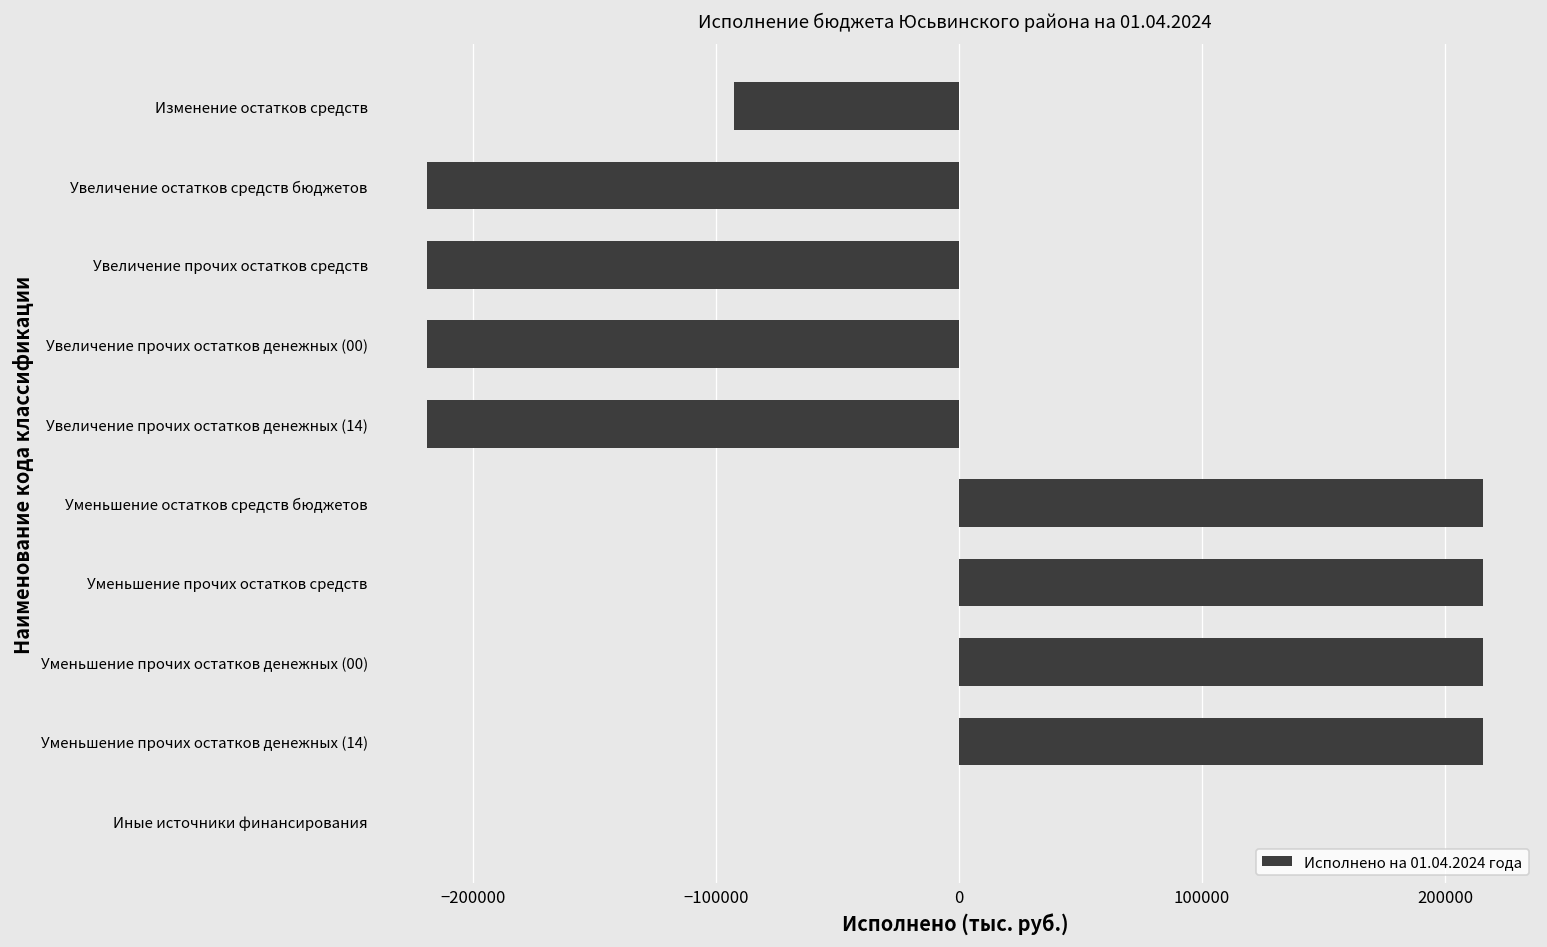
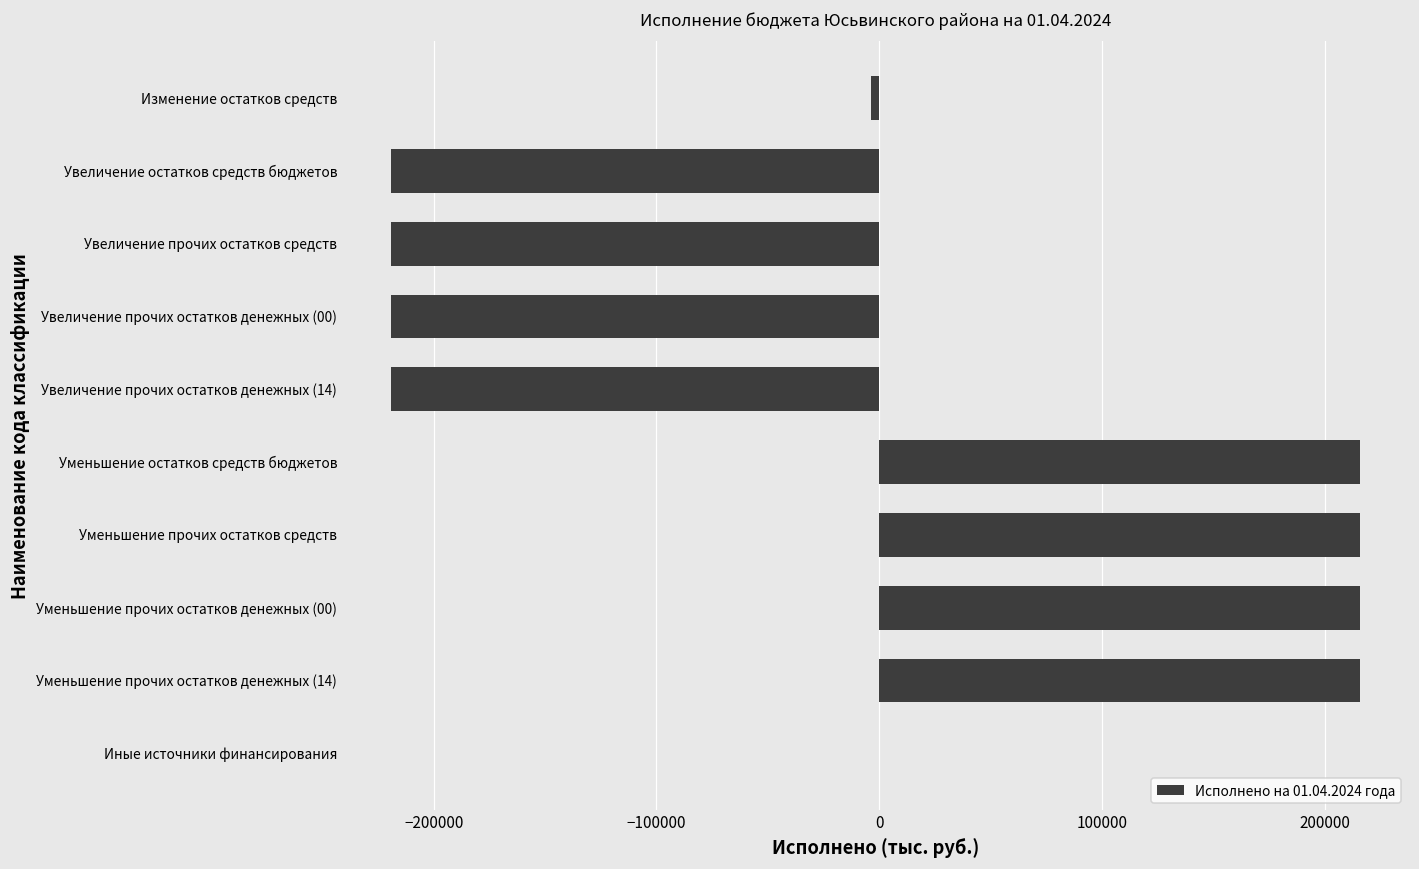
Изменение остатков средств: -93000 -> -3000
